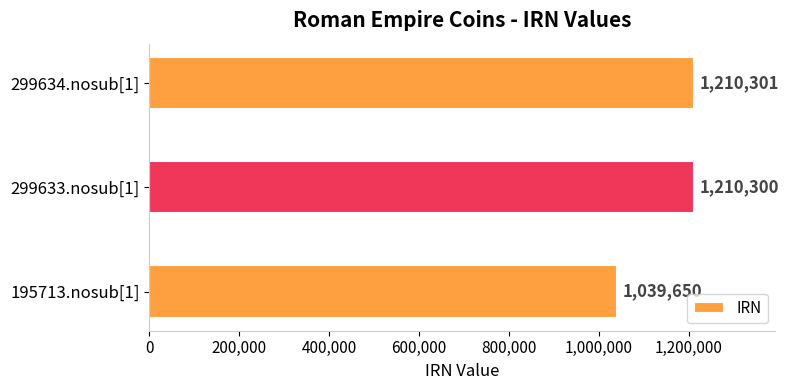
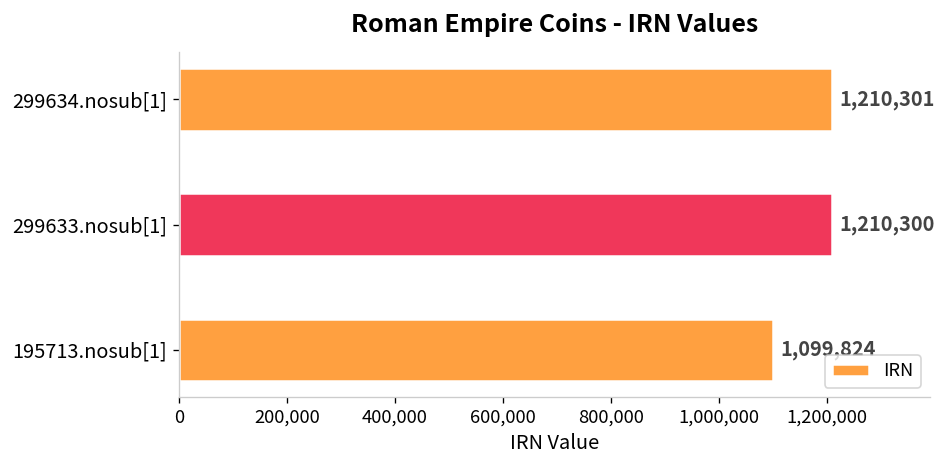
195713.nosub[1]: 1,039,650 -> 1,099,824
